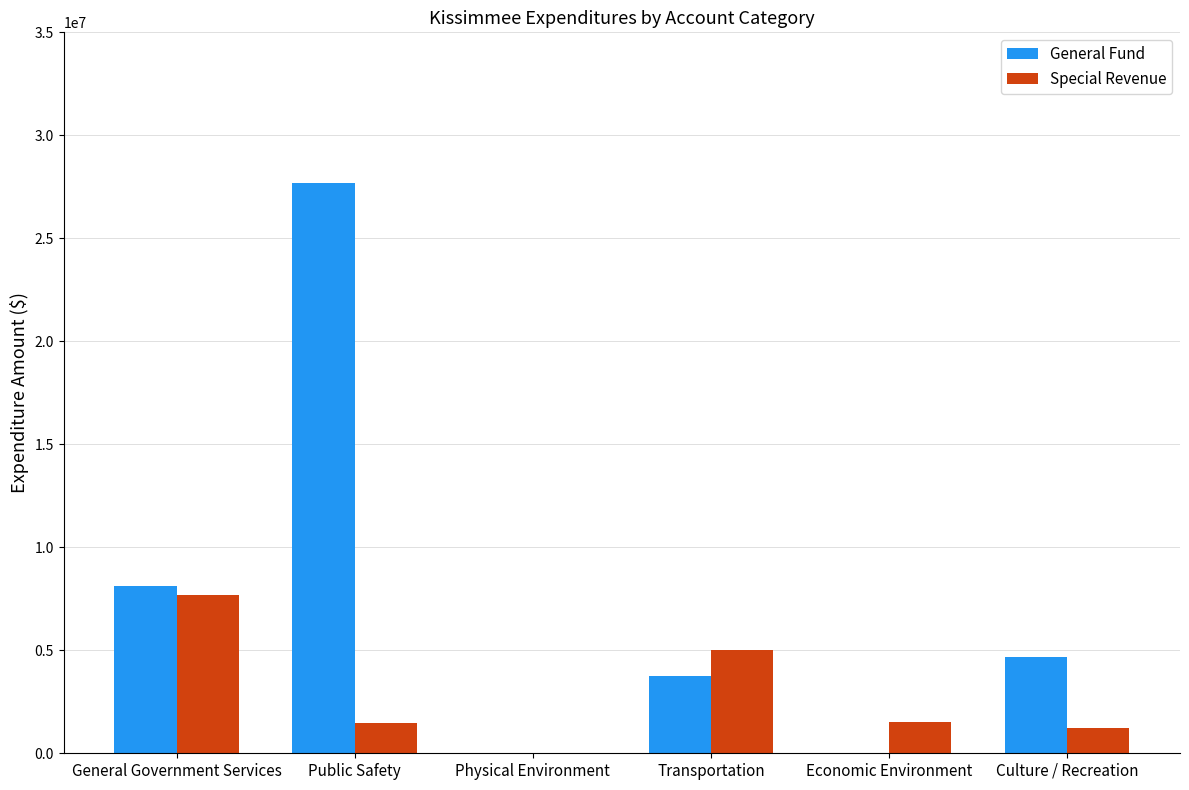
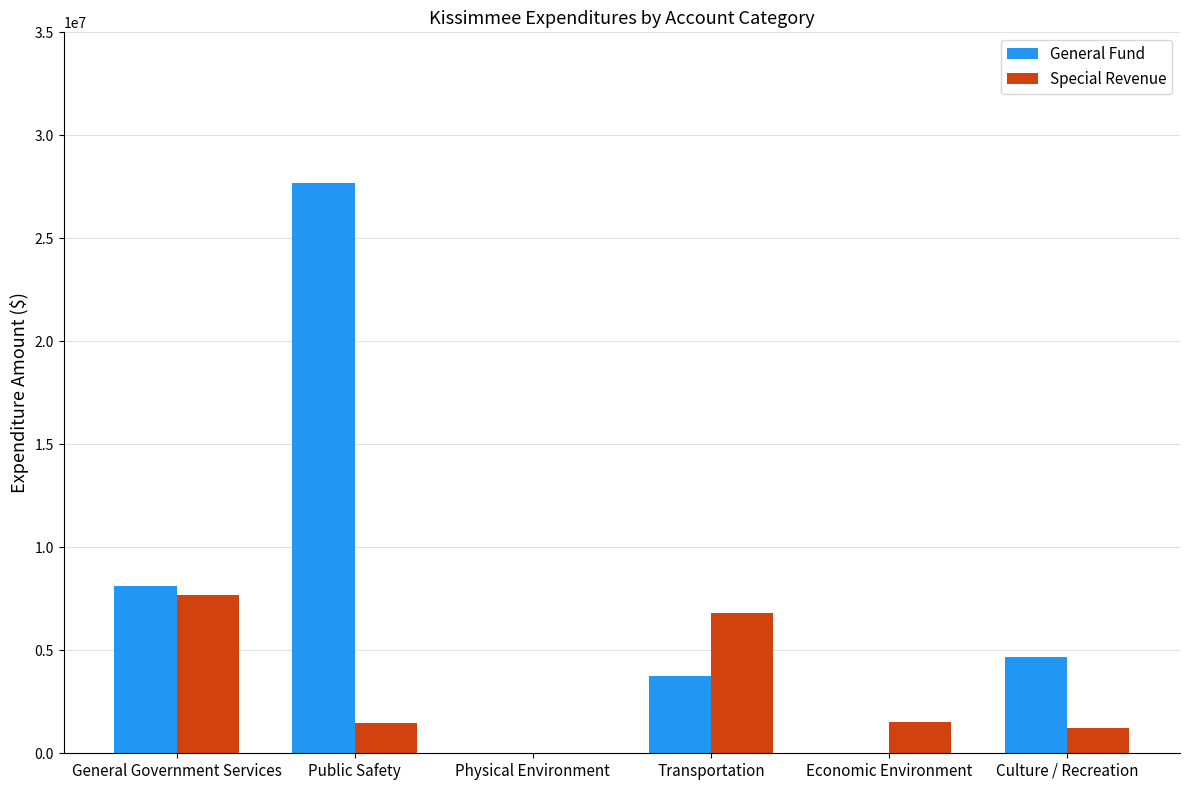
Special Revenue, Transportation: 5000000 -> 6800000
